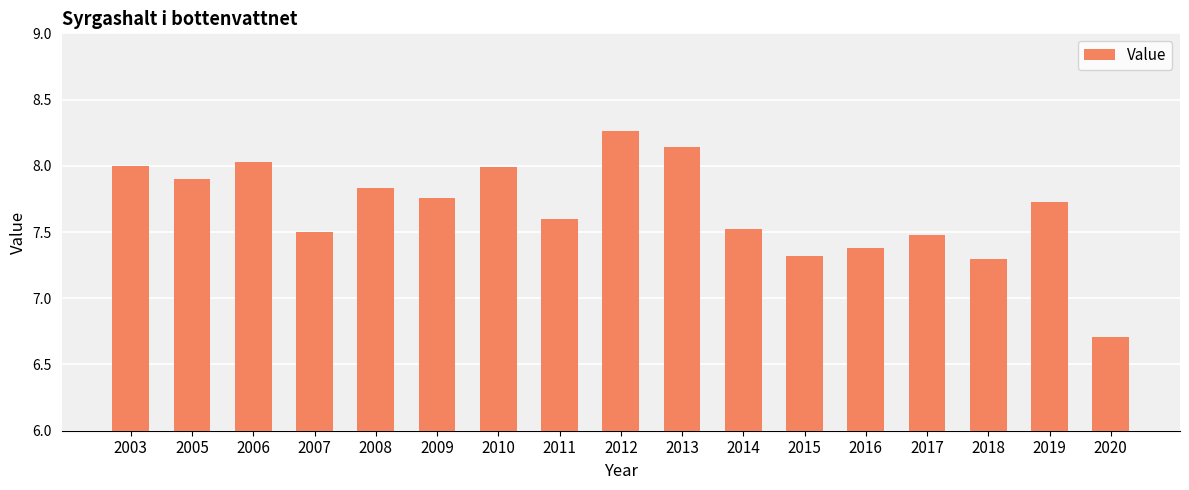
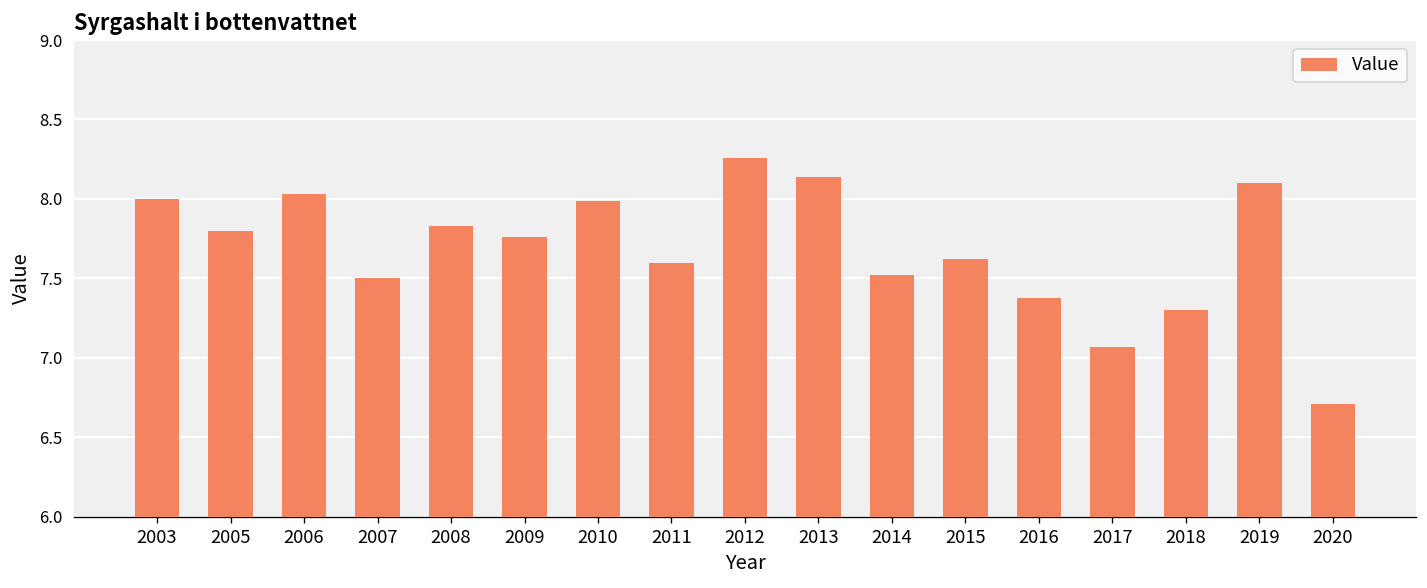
2005: 7.9 -> 7.8
2015: 7.32 -> 7.62
2017: 7.48 -> 7.07
2019: 7.73 -> 8.10
